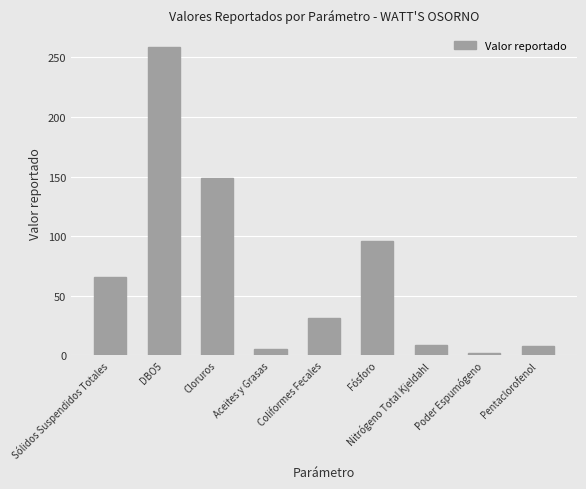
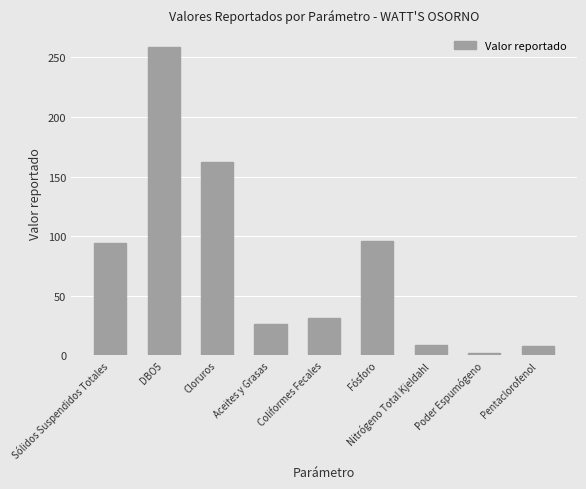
Sólidos Suspendidos Totales: 66 -> 94
Cloruros: 149 -> 162
Aceites y Grasas: 5 -> 26
